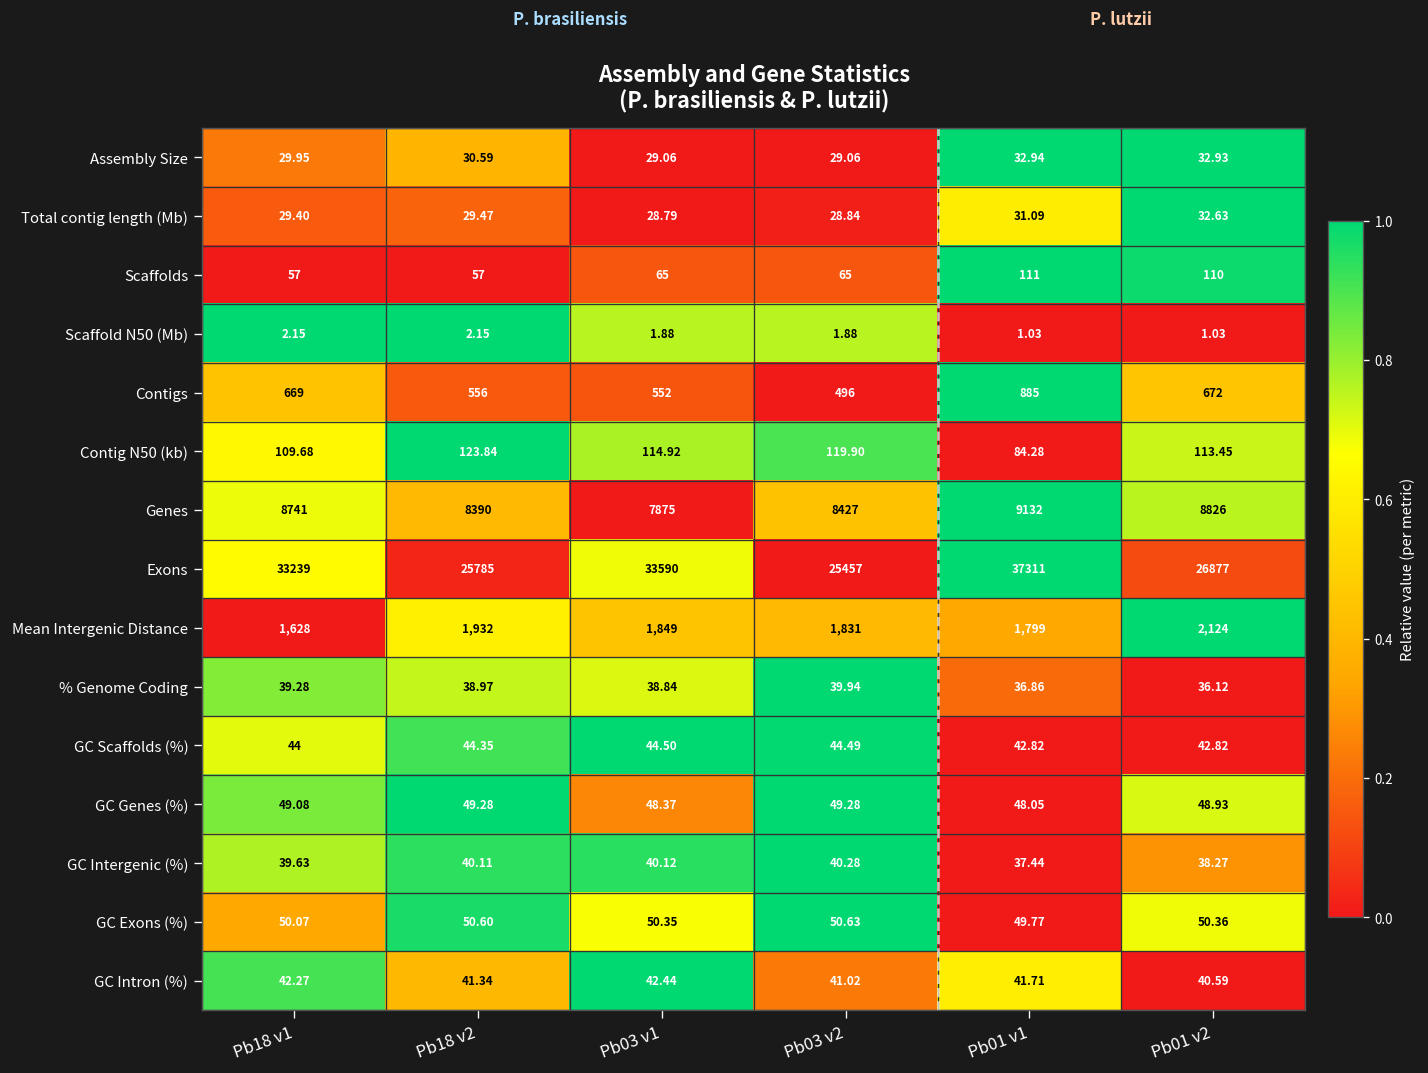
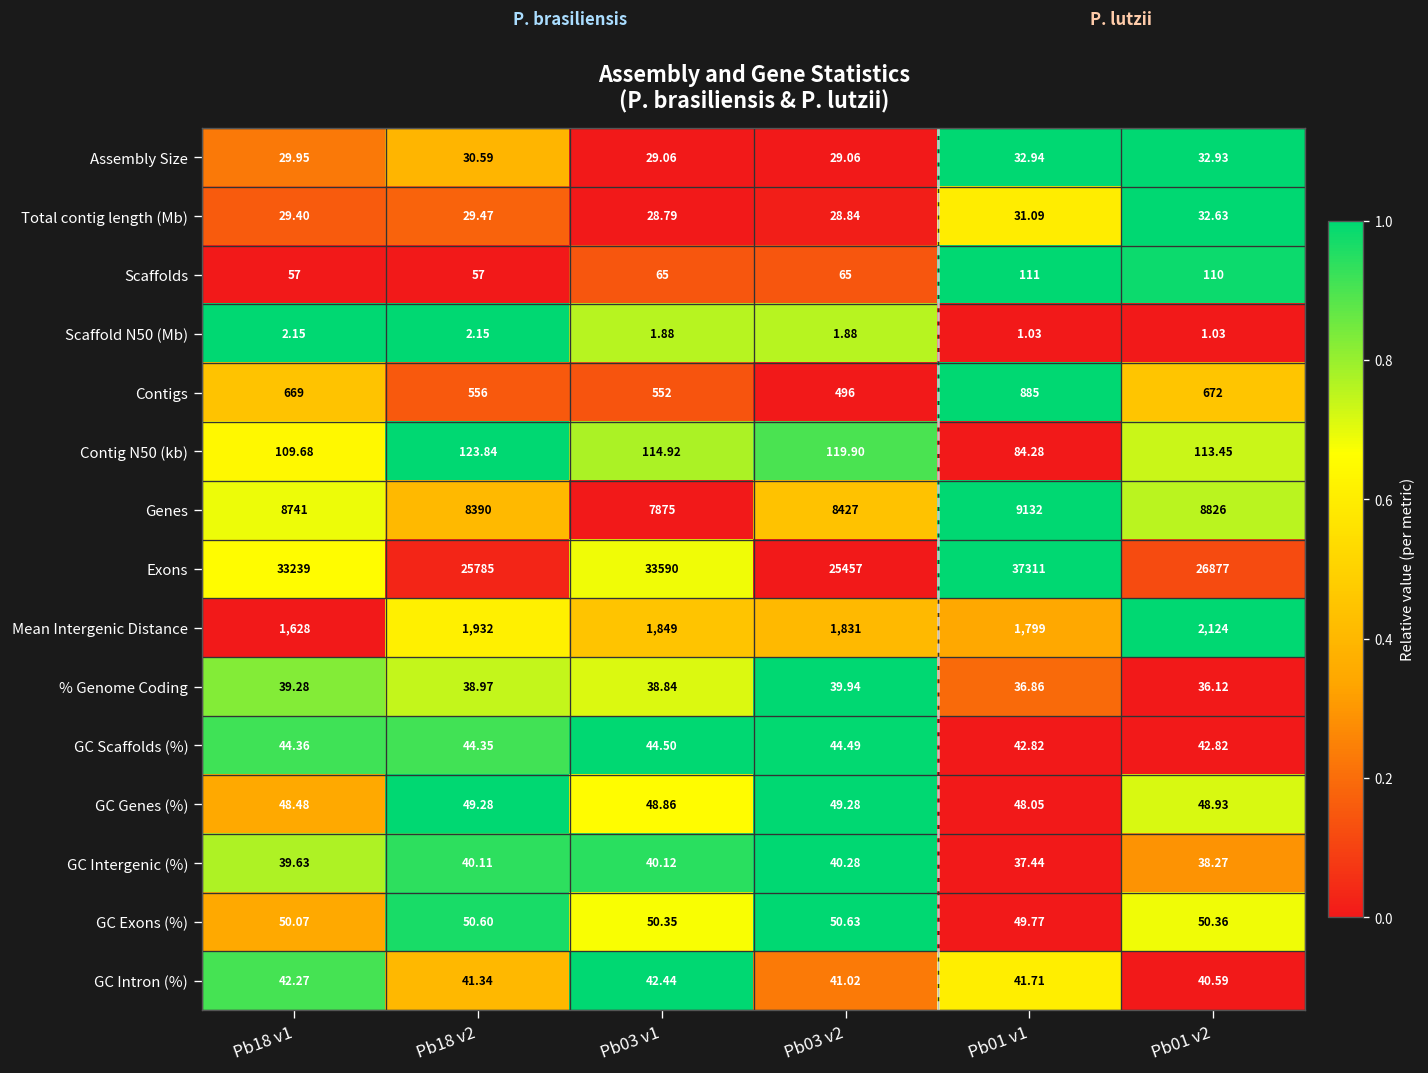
GC Scaffolds (%), Pb18 v1: 44 -> 44.36
GC Genes (%), Pb18 v1: 49.08 -> 48.48
GC Genes (%), Pb03 v1: 48.37 -> 48.86
